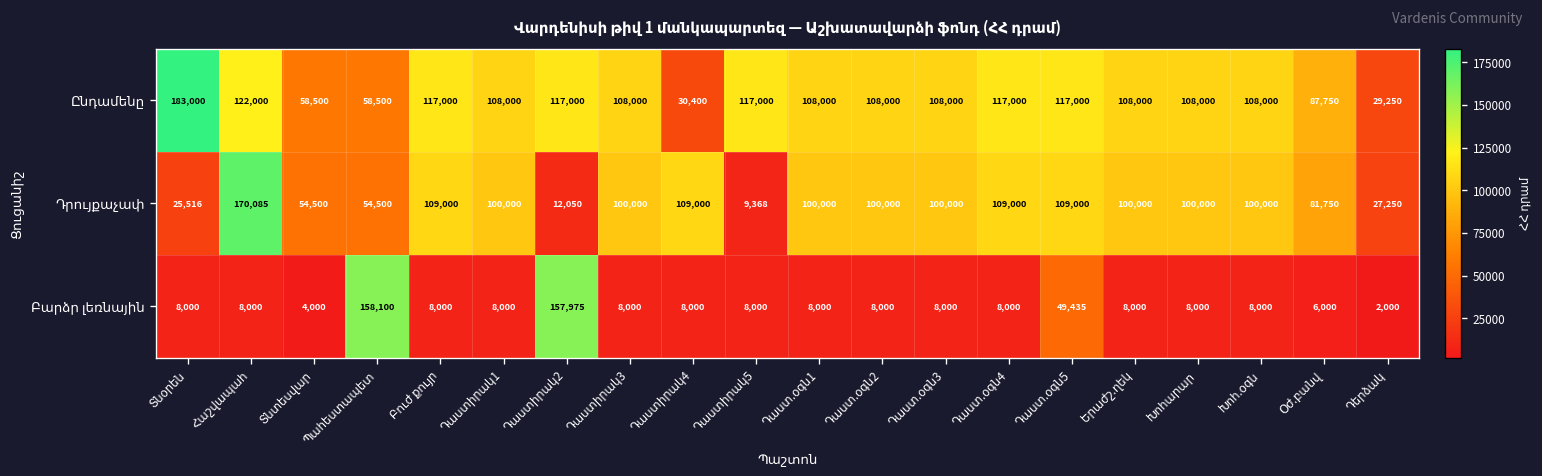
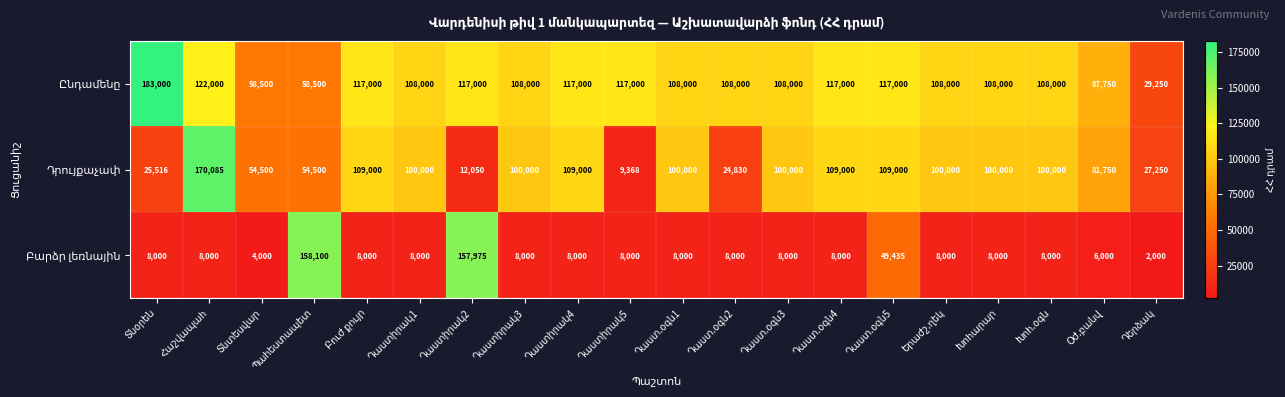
Ընդամենը, Դաստիրակ4: 30,400 -> 117,000
Դրույքաչափ, Դաստ.օգն2: 100,000 -> 24,830
